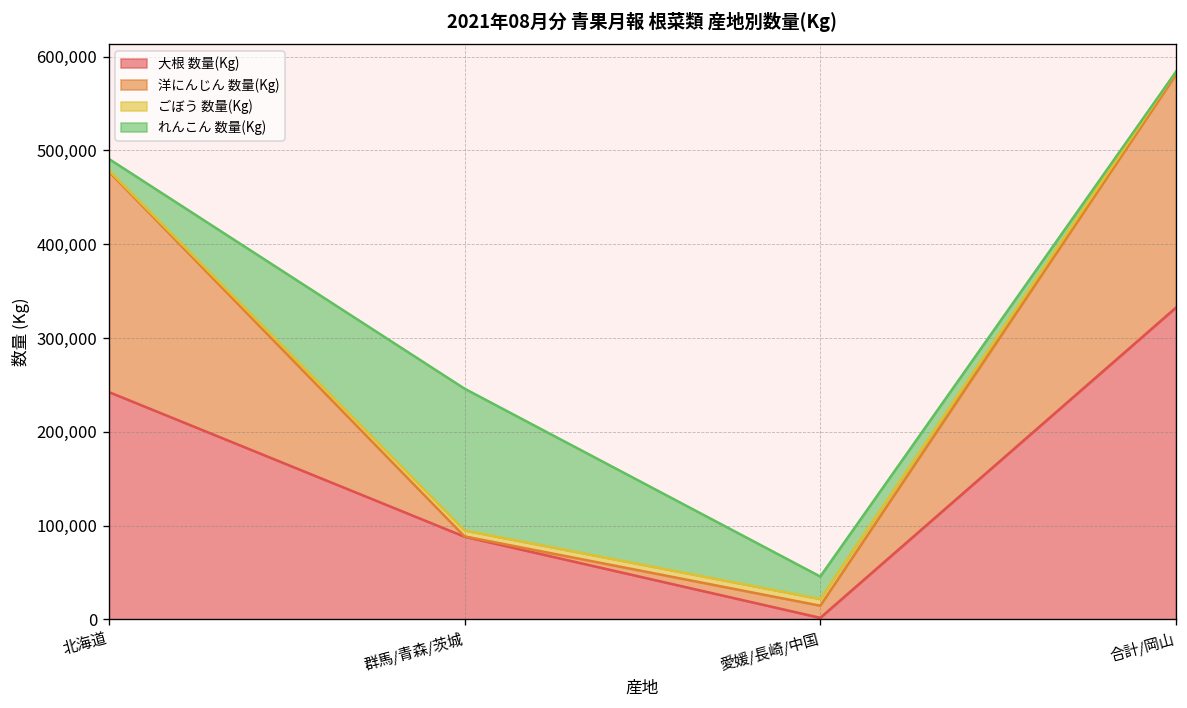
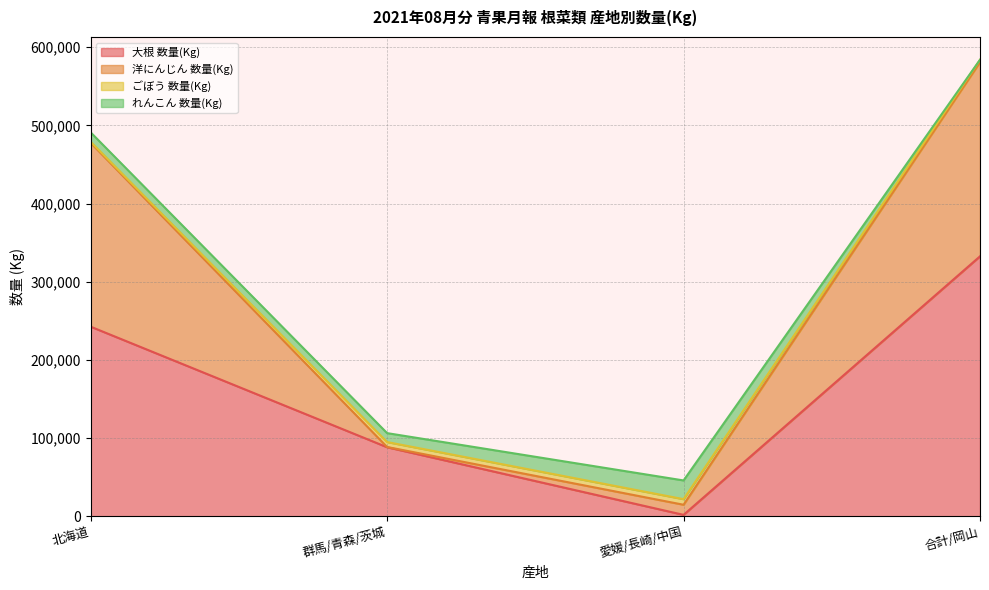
れんこん 数量(Kg), 群馬/青森/茨城: 150,000 -> 10,000
